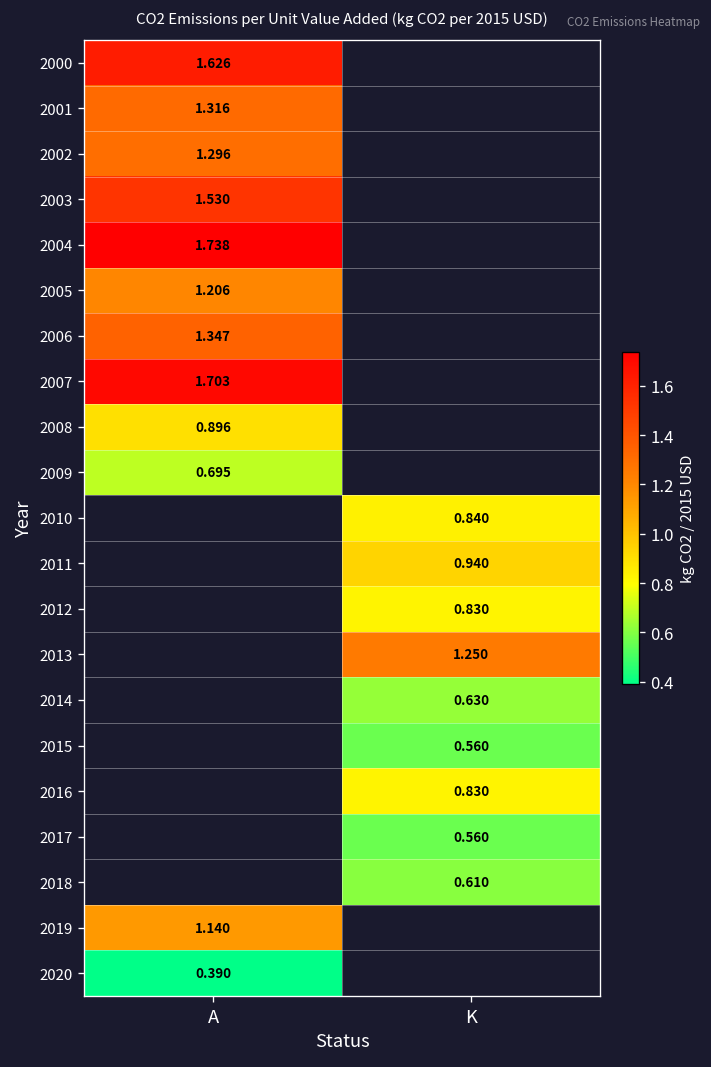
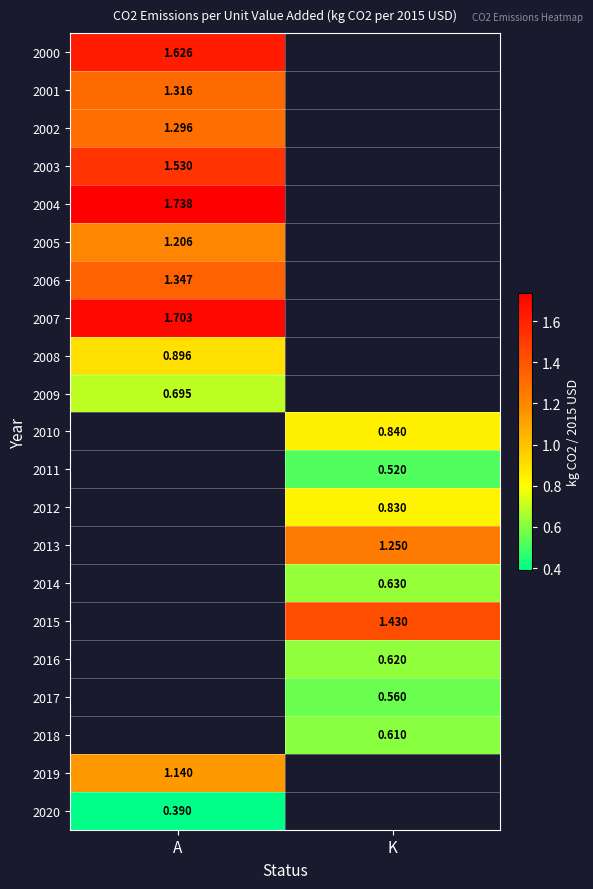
2011, K: 0.940 -> 0.520
2015, K: 0.560 -> 1.430
2016, K: 0.830 -> 0.620
